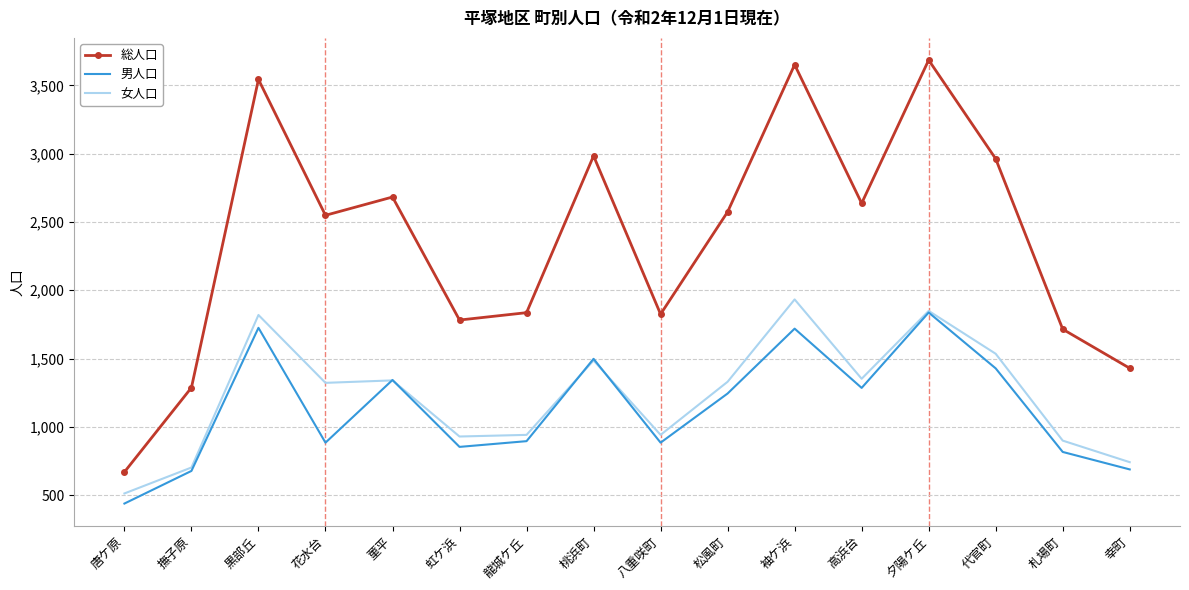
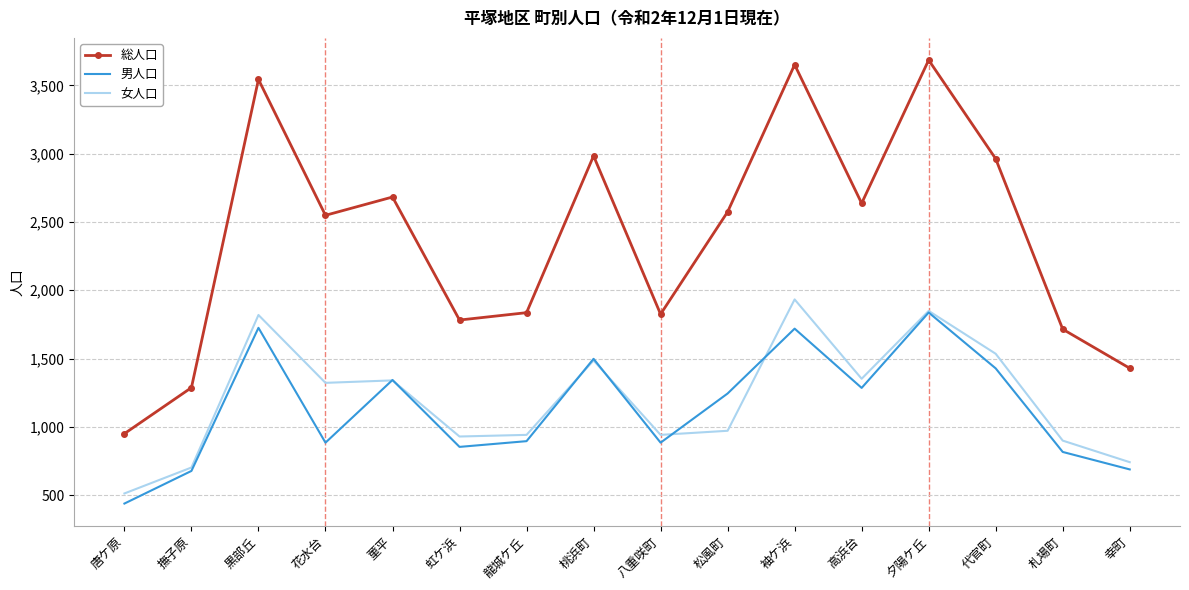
総人口, 唐ケ原: 670 -> 950
女人口, 松風町: 1,330 -> 970
